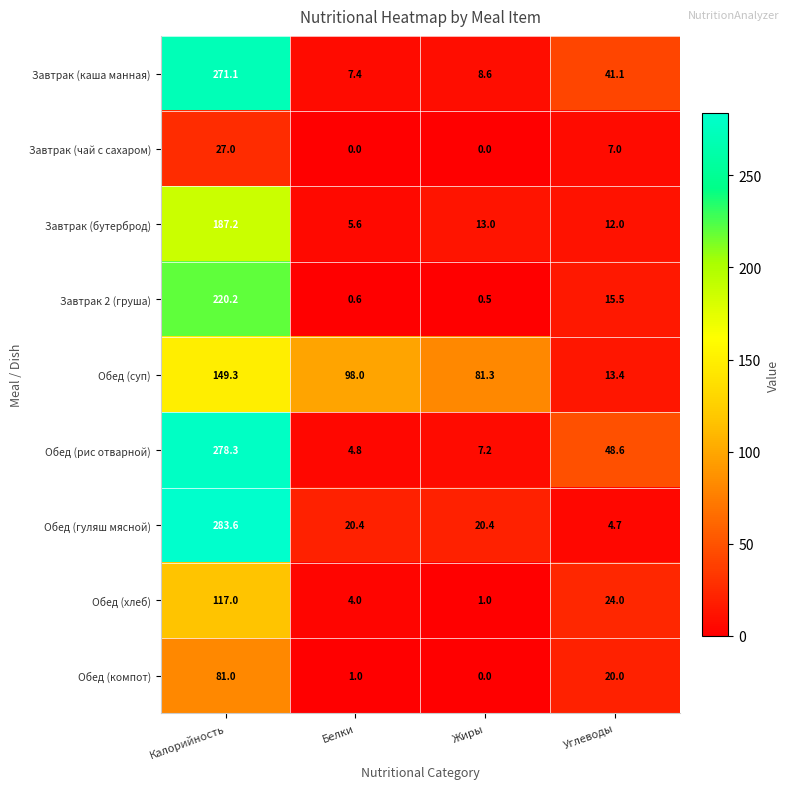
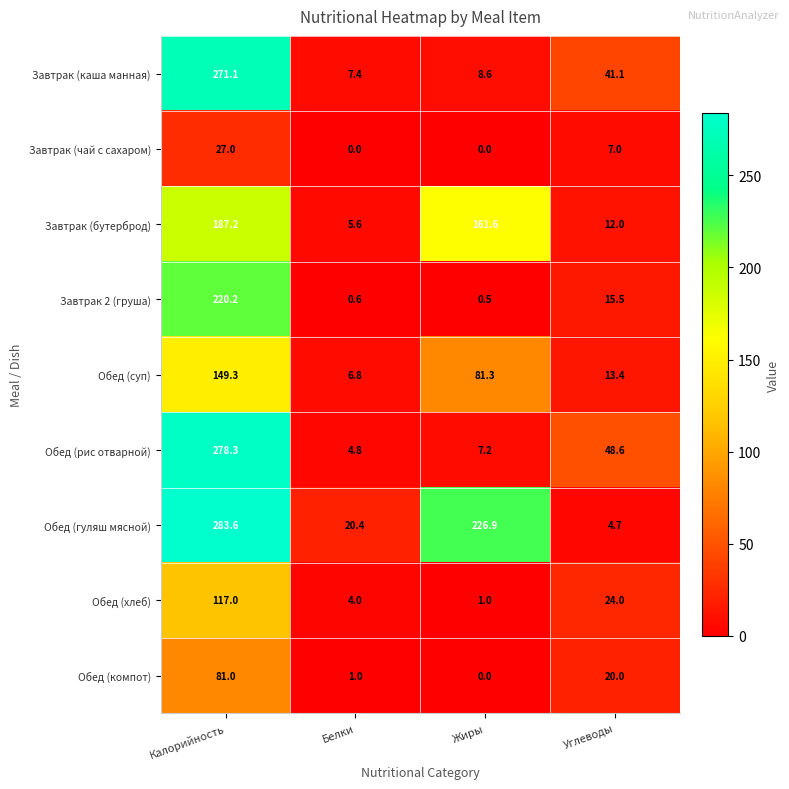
Завтрак (бутерброд), Жиры: 13.0 -> 161.6
Обед (суп), Белки: 98.0 -> 6.8
Обед (гуляш мясной), Жиры: 20.4 -> 226.9
